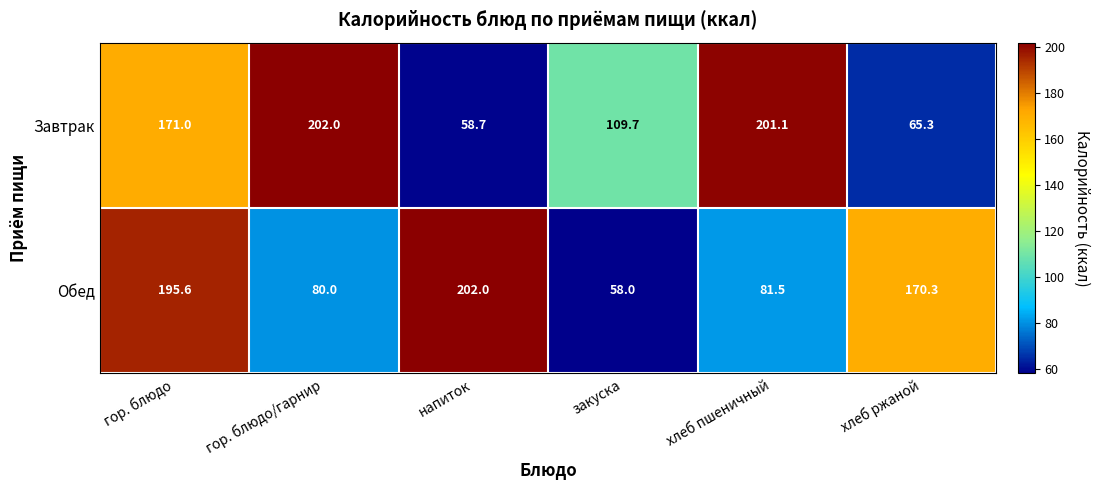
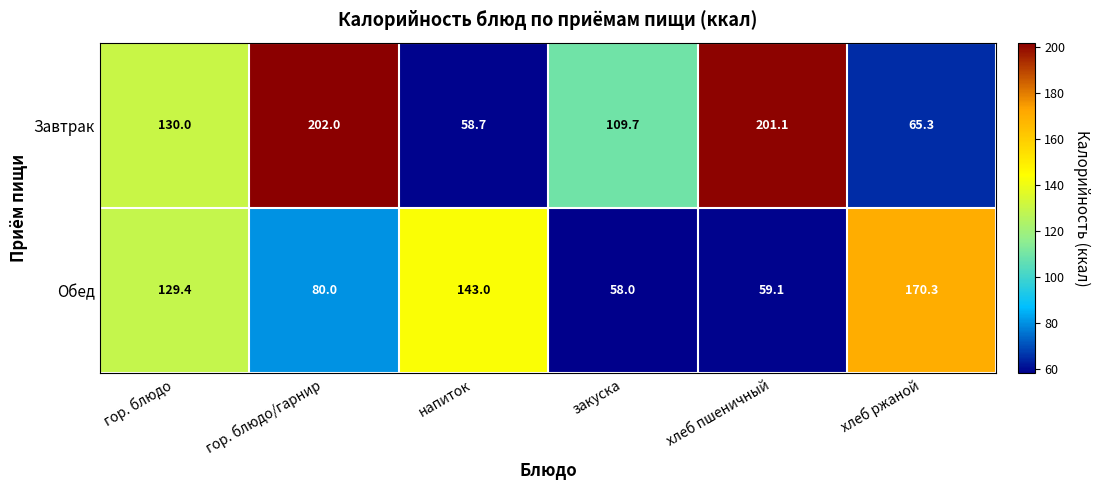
Завтрак, гор. блюдо: 171.0 -> 130.0
Обед, гор. блюдо: 195.6 -> 129.4
Обед, напиток: 202.0 -> 143.0
Обед, хлеб пшеничный: 81.5 -> 59.1
